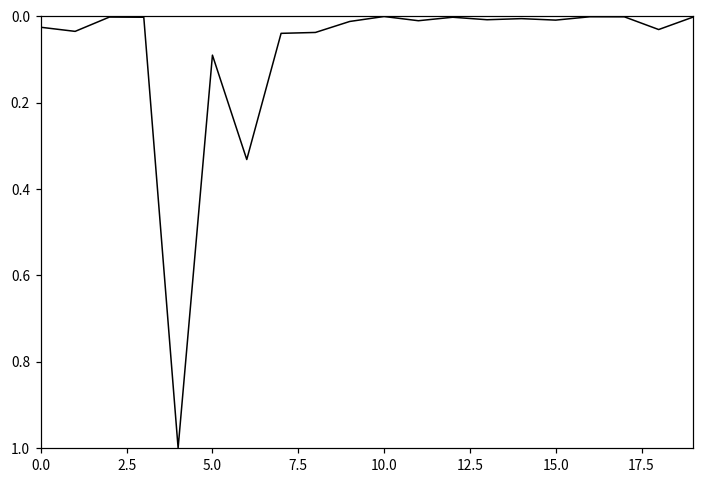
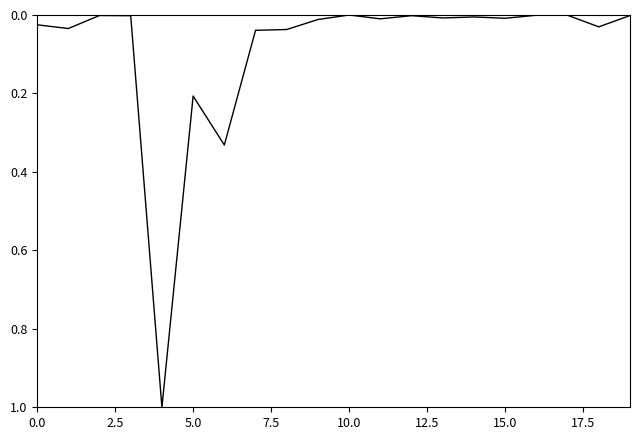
5.0: 0.09 -> 0.21
